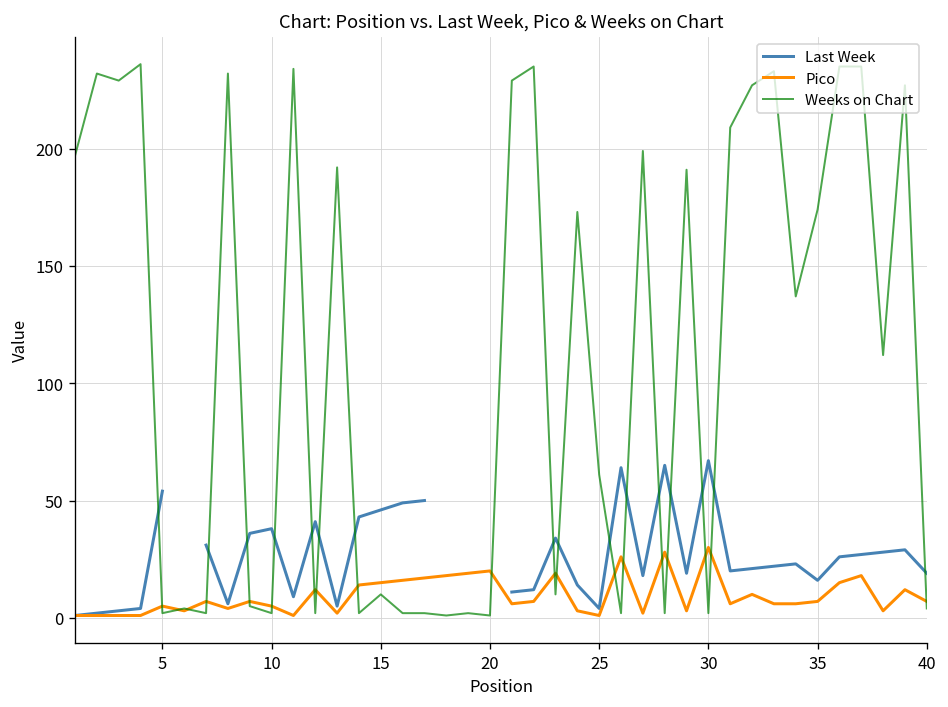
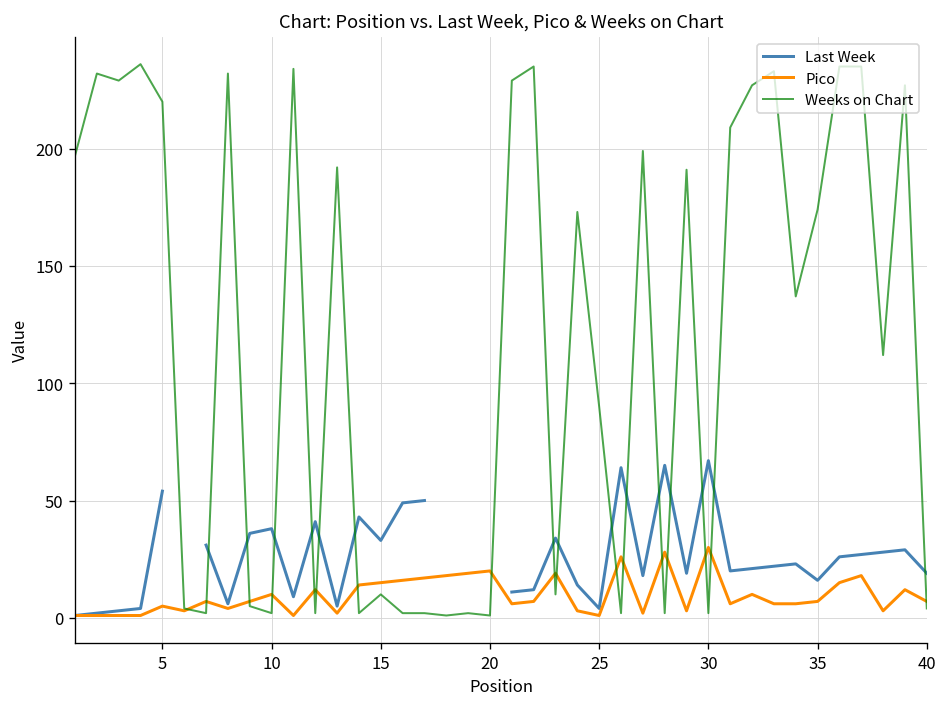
Weeks on Chart, 5: 2 -> 220
Pico, 10: 5 -> 10
Last Week, 15: 46 -> 33
Weeks on Chart, 25: 61 -> 90
